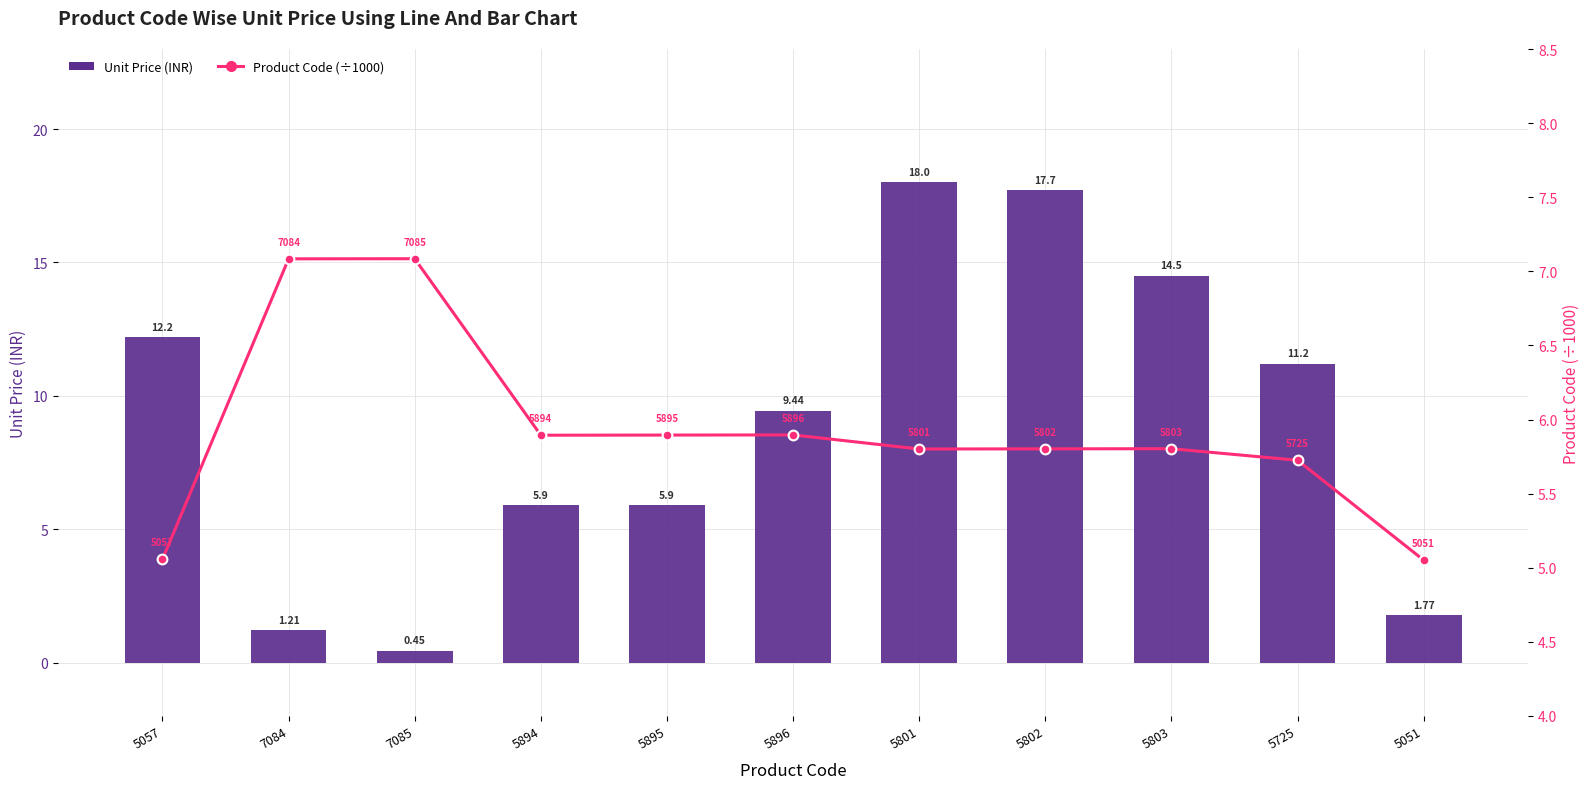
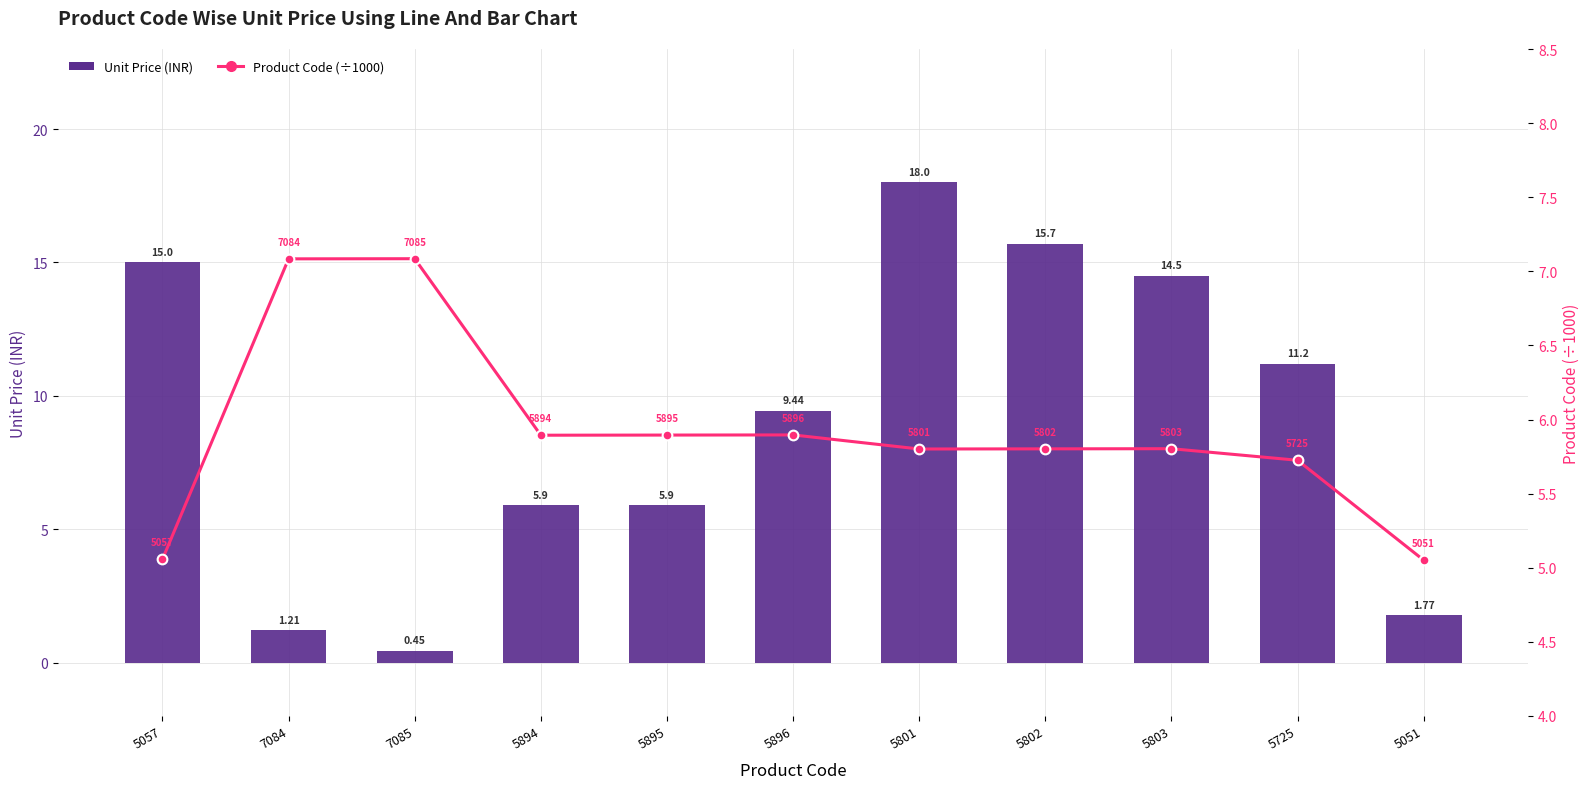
Unit Price (INR), 5057: 12.2 -> 15.0
Unit Price (INR), 5802: 17.7 -> 15.7
